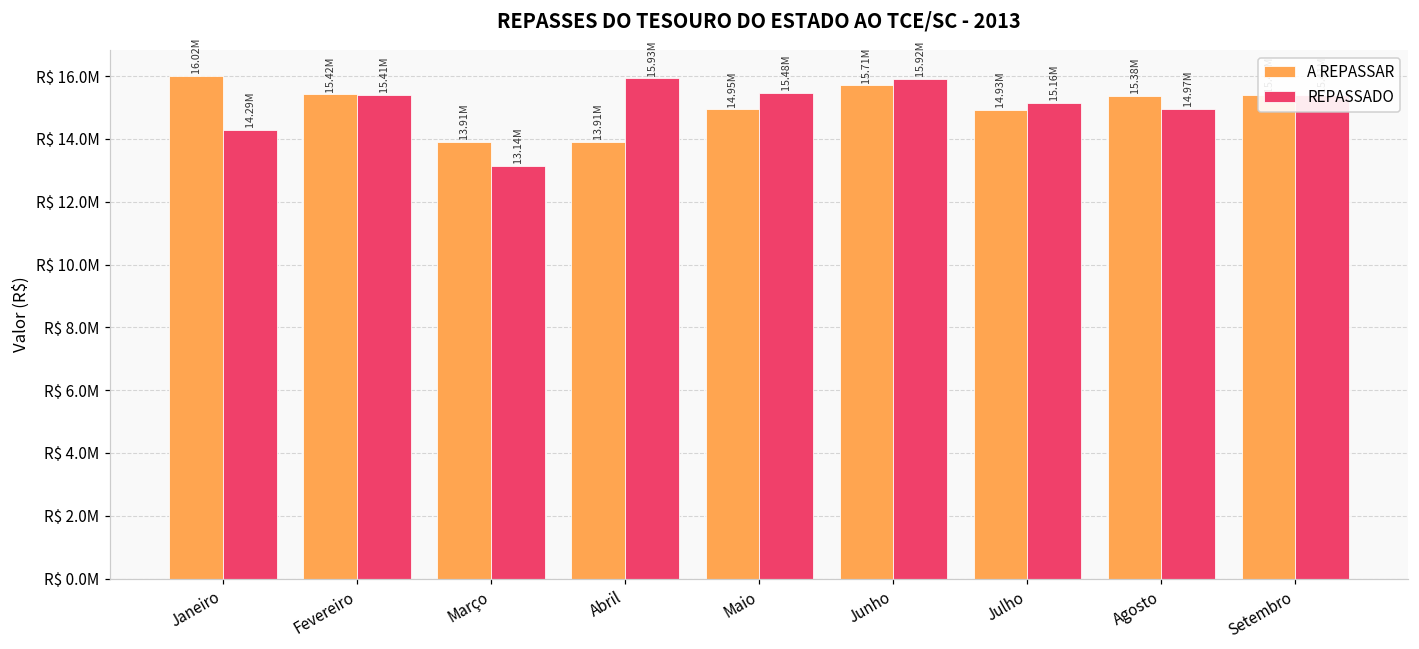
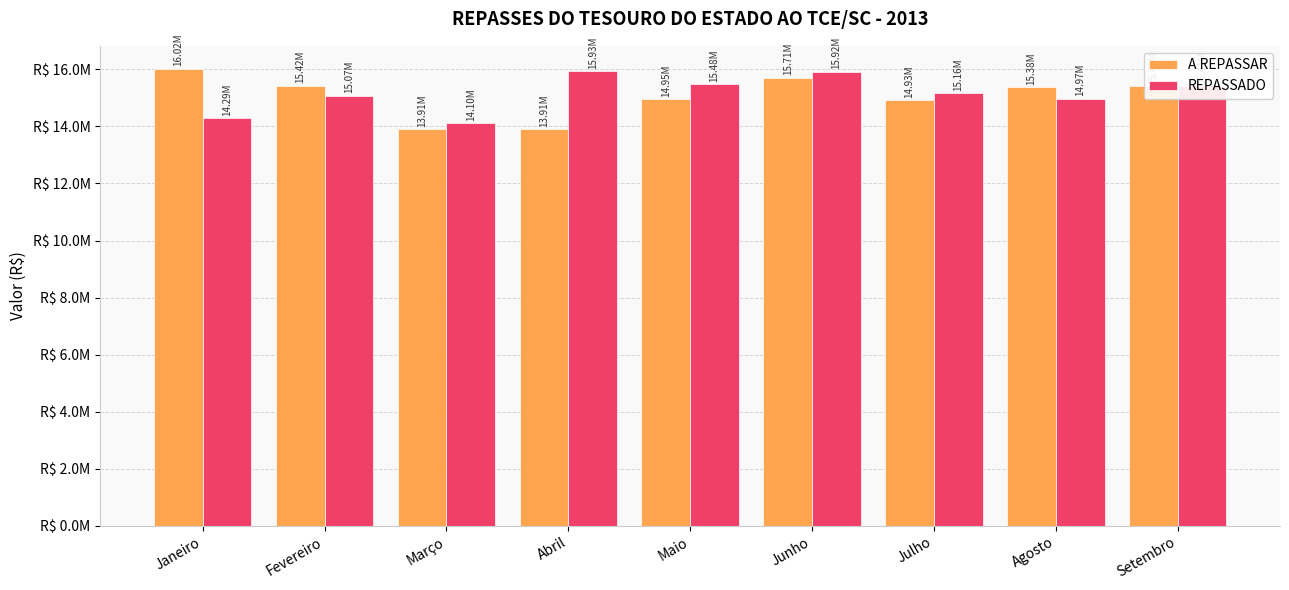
REPASSADO, Fevereiro: 15.41M -> 15.07M
REPASSADO, Março: 13.14M -> 14.10M
